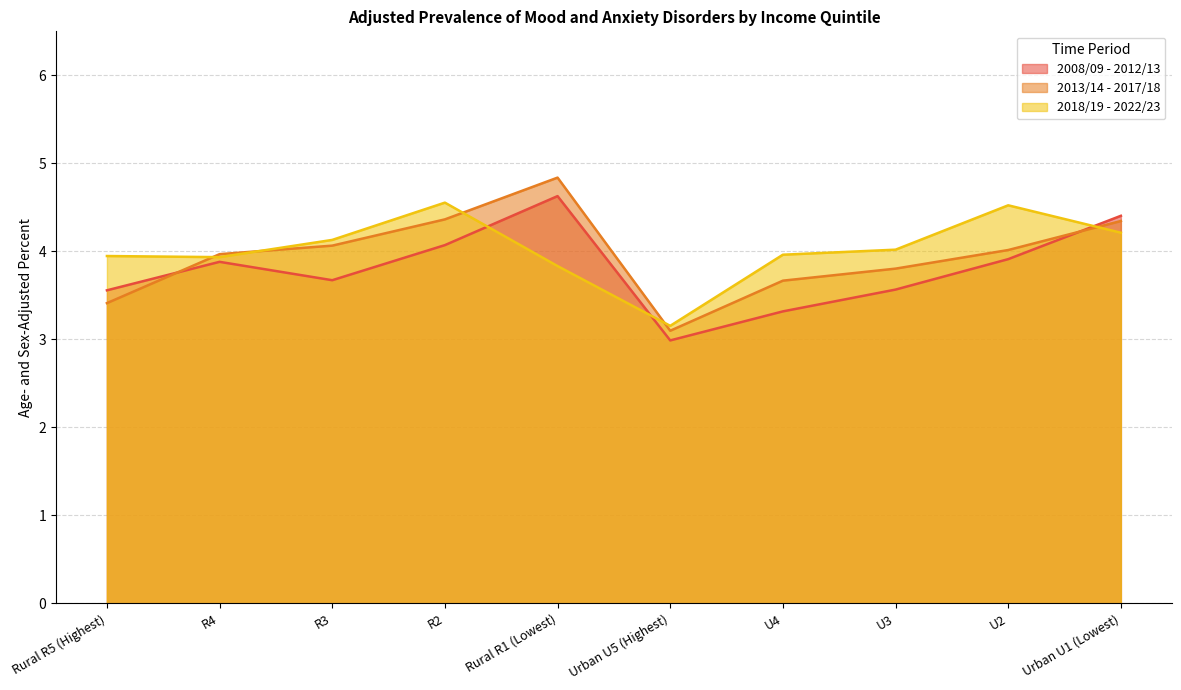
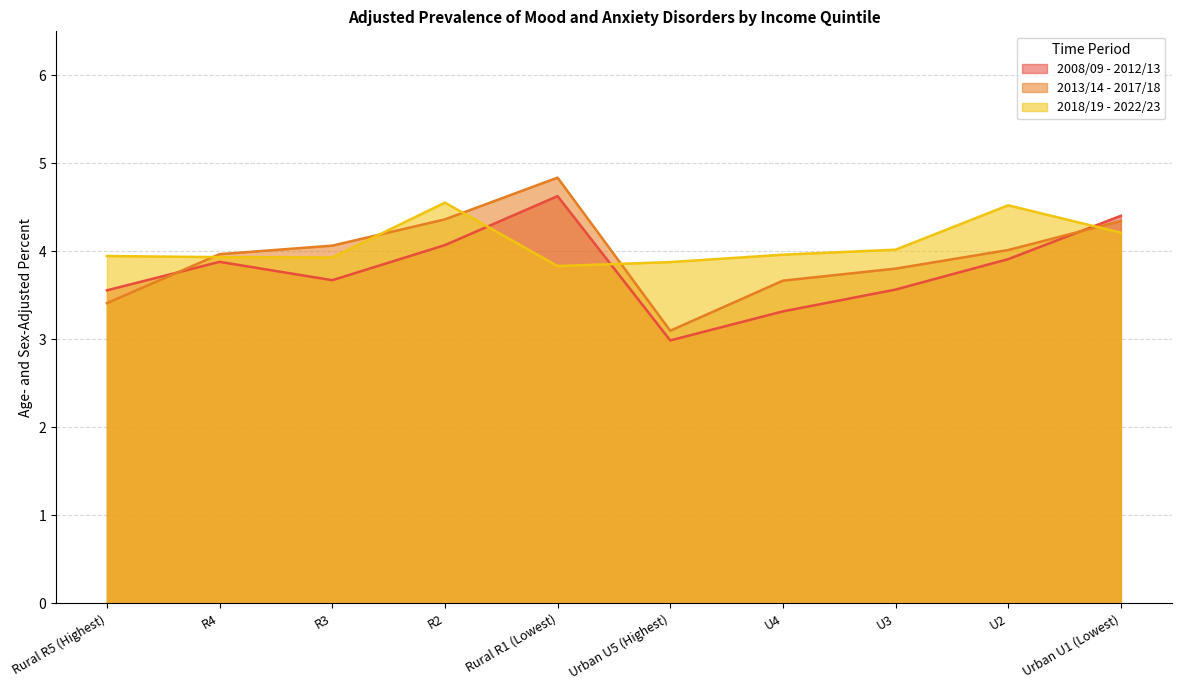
2018/19 - 2022/23, R3: 4.1 -> 3.9
2018/19 - 2022/23, Urban U5 (Highest): 3.2 -> 3.9
